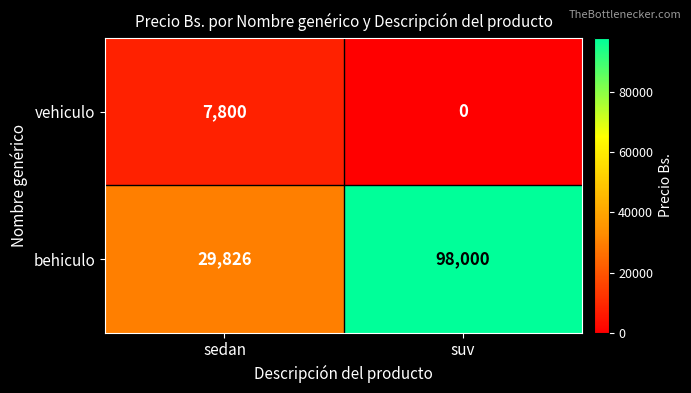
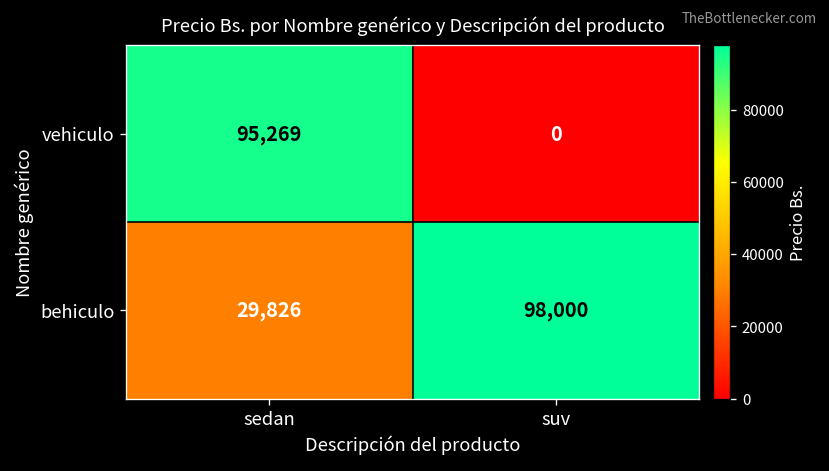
vehiculo, sedan: 7,800 -> 95,269
